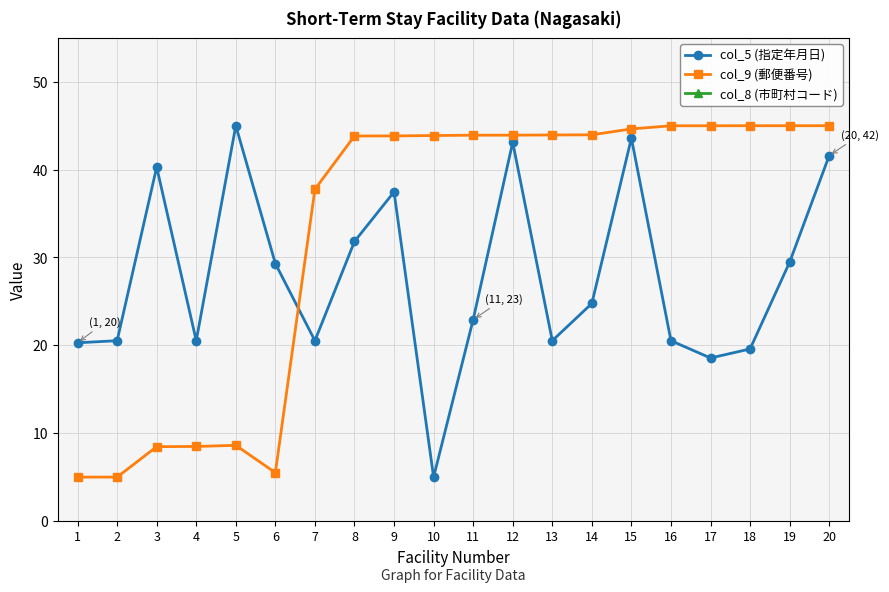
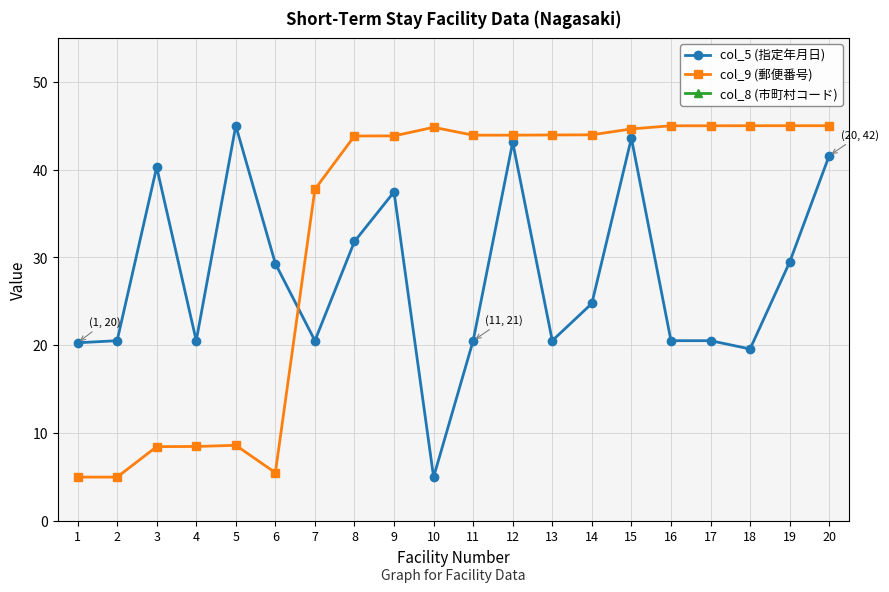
col_9 (郵便番号), 10: 44 -> 45
col_5 (指定年月日), 11: 23 -> 21
col_5 (指定年月日), 17: 19 -> 21
